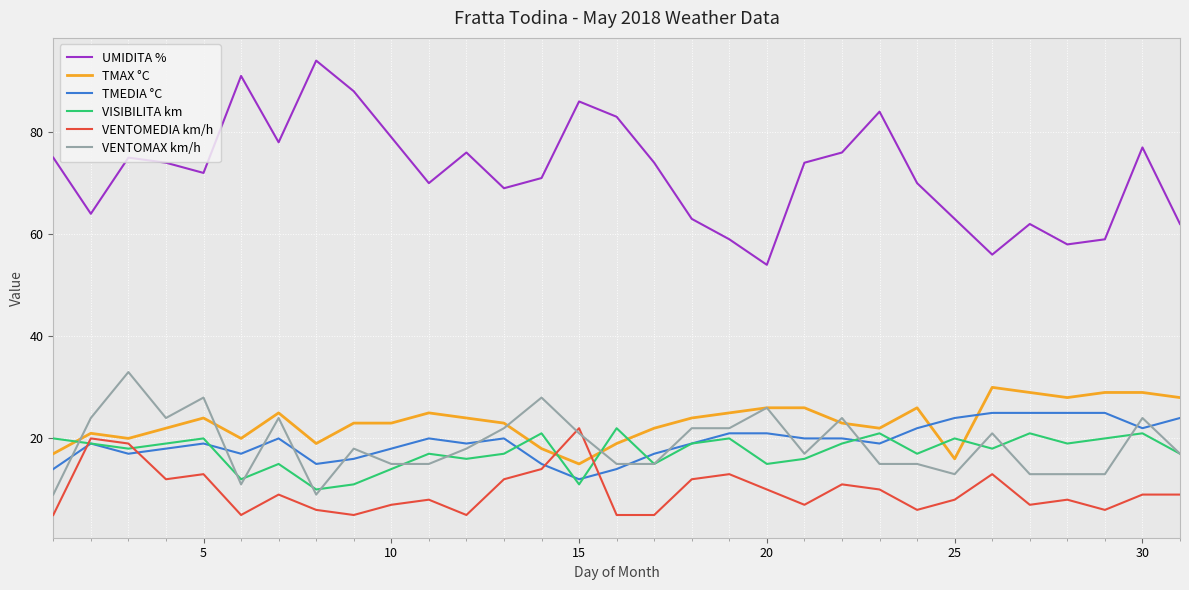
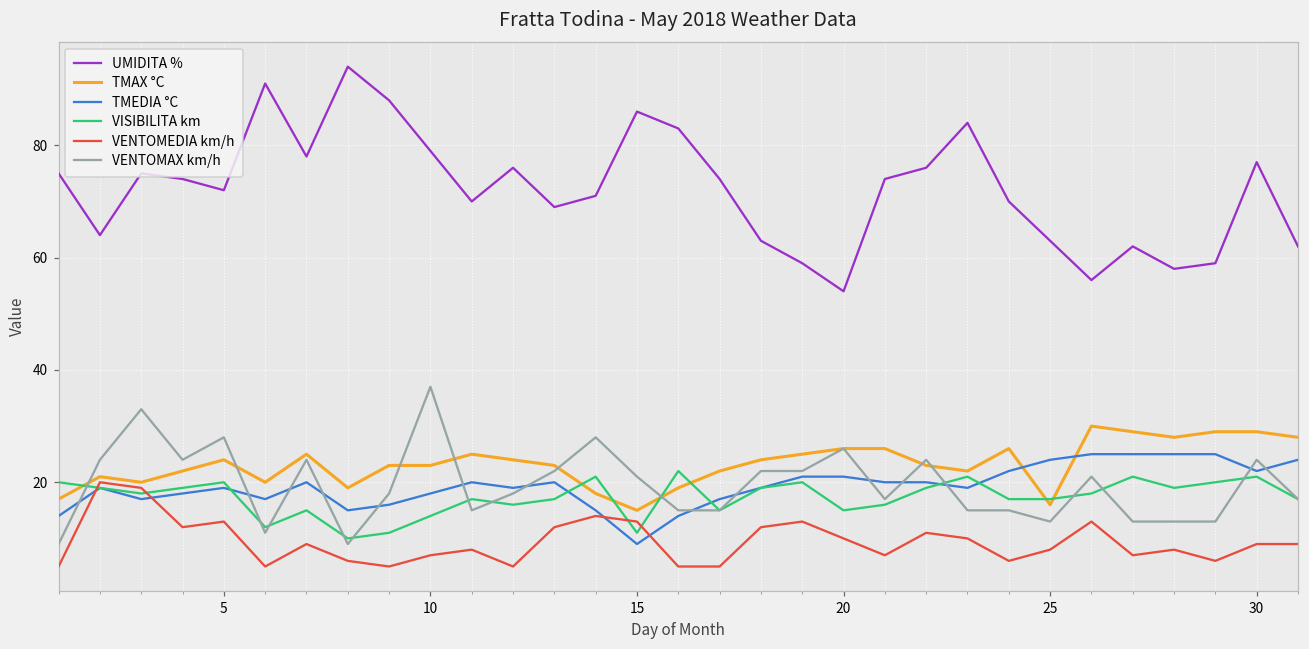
VENTOMAX km/h, 10: 15 -> 37
TMEDIA °C, 15: 12 -> 9
VENTOMEDIA km/h, 15: 22 -> 13
VISIBILITA km, 25: 20 -> 17
